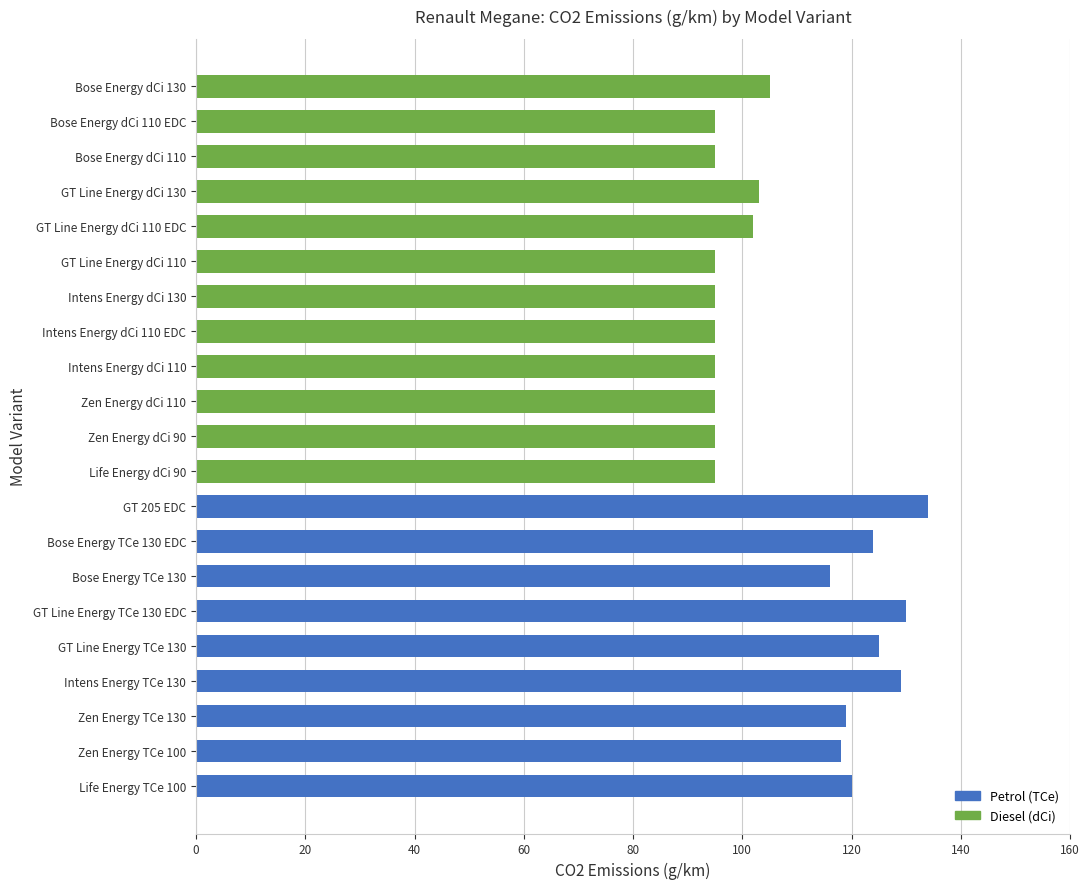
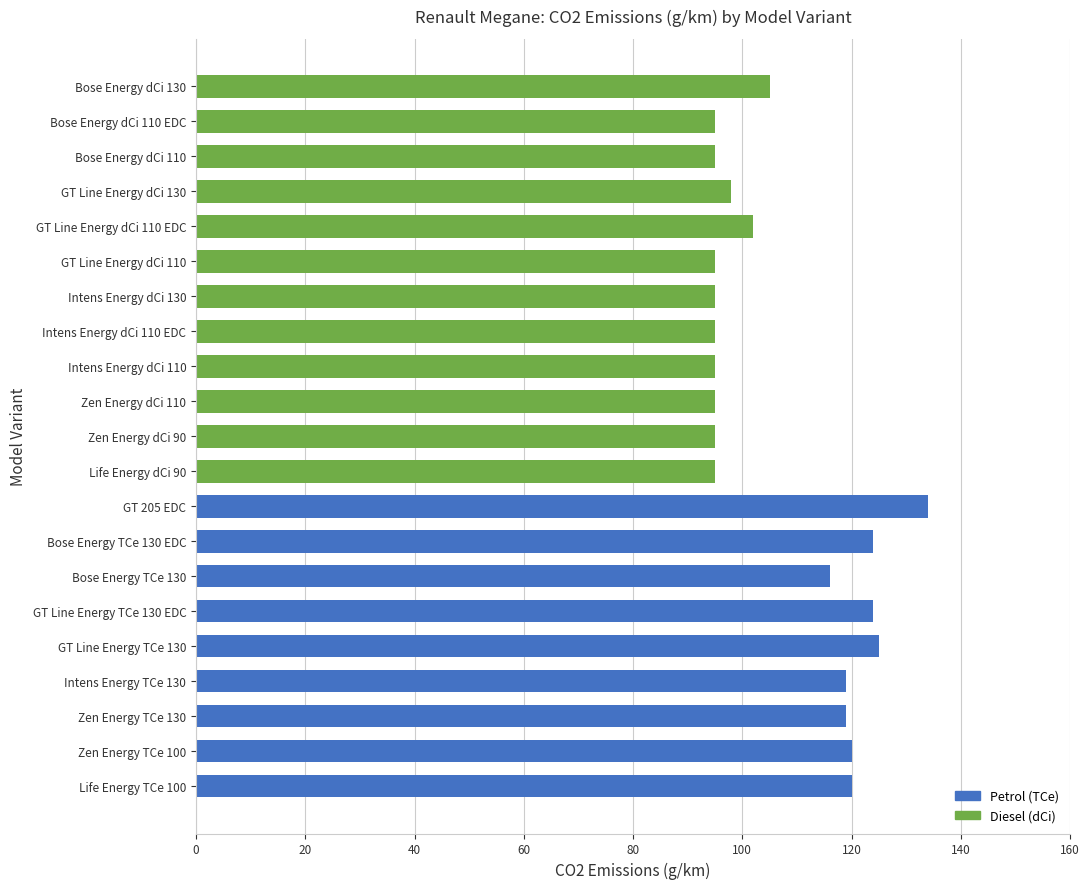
GT Line Energy dCi 130: 103 -> 98
GT Line Energy TCe 130 EDC: 130 -> 124
Intens Energy TCe 130: 129 -> 119
Zen Energy TCe 100: 118 -> 120
